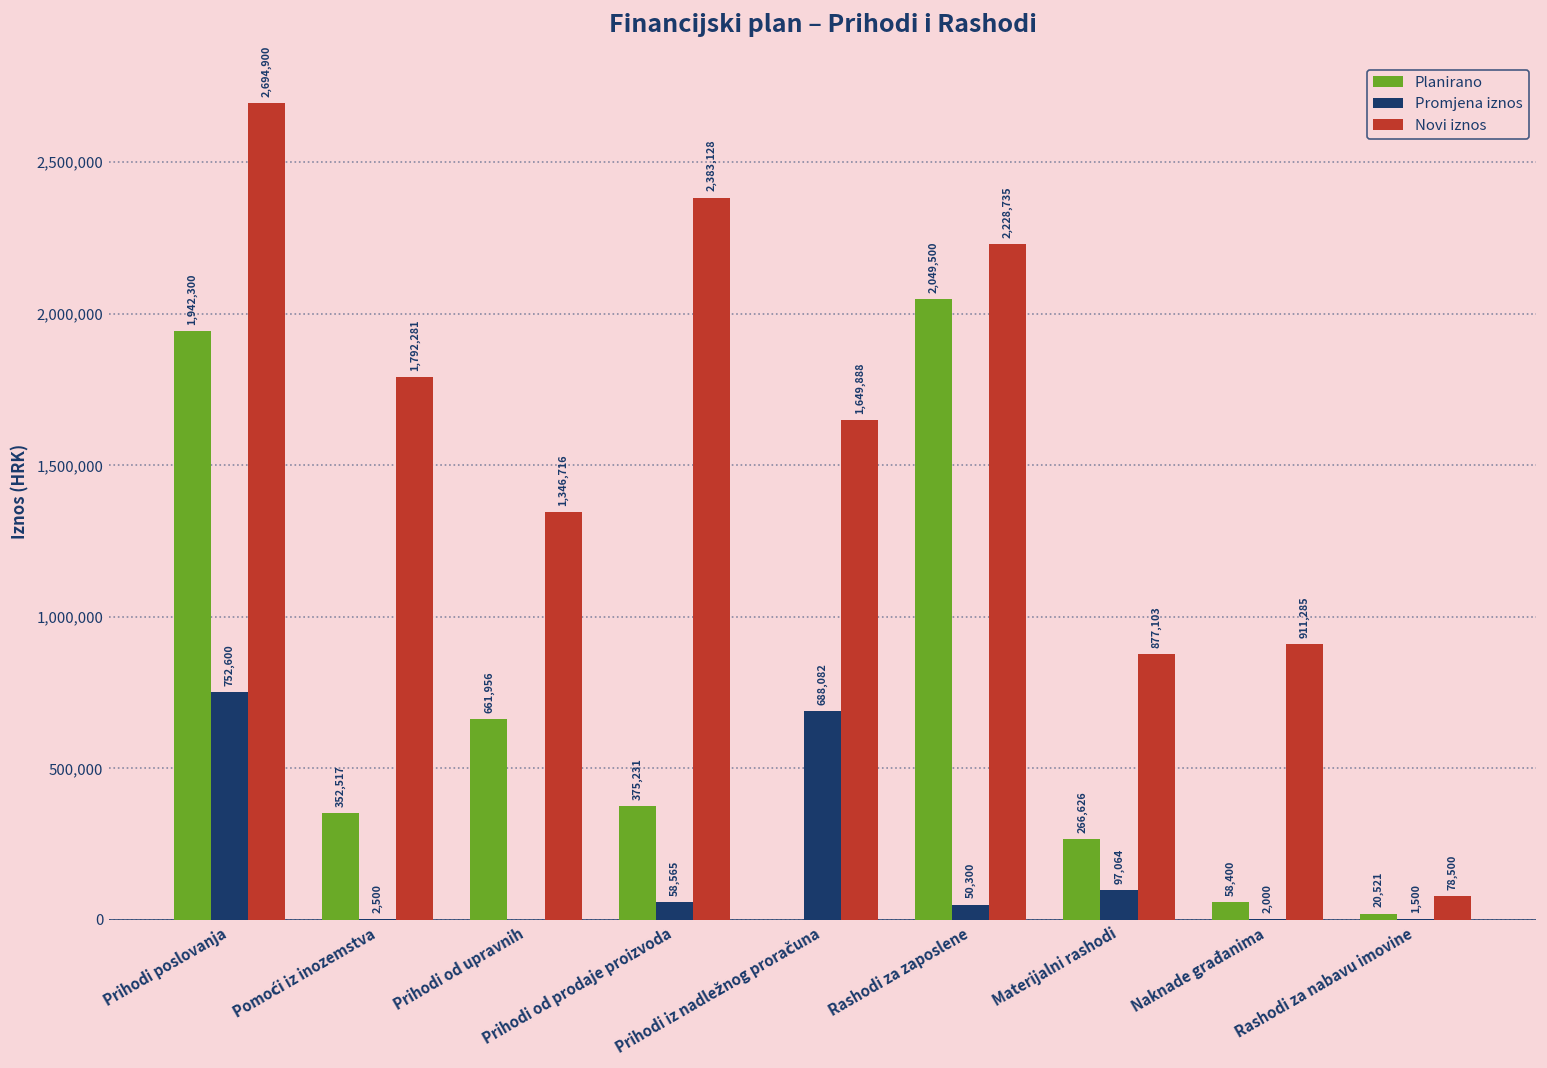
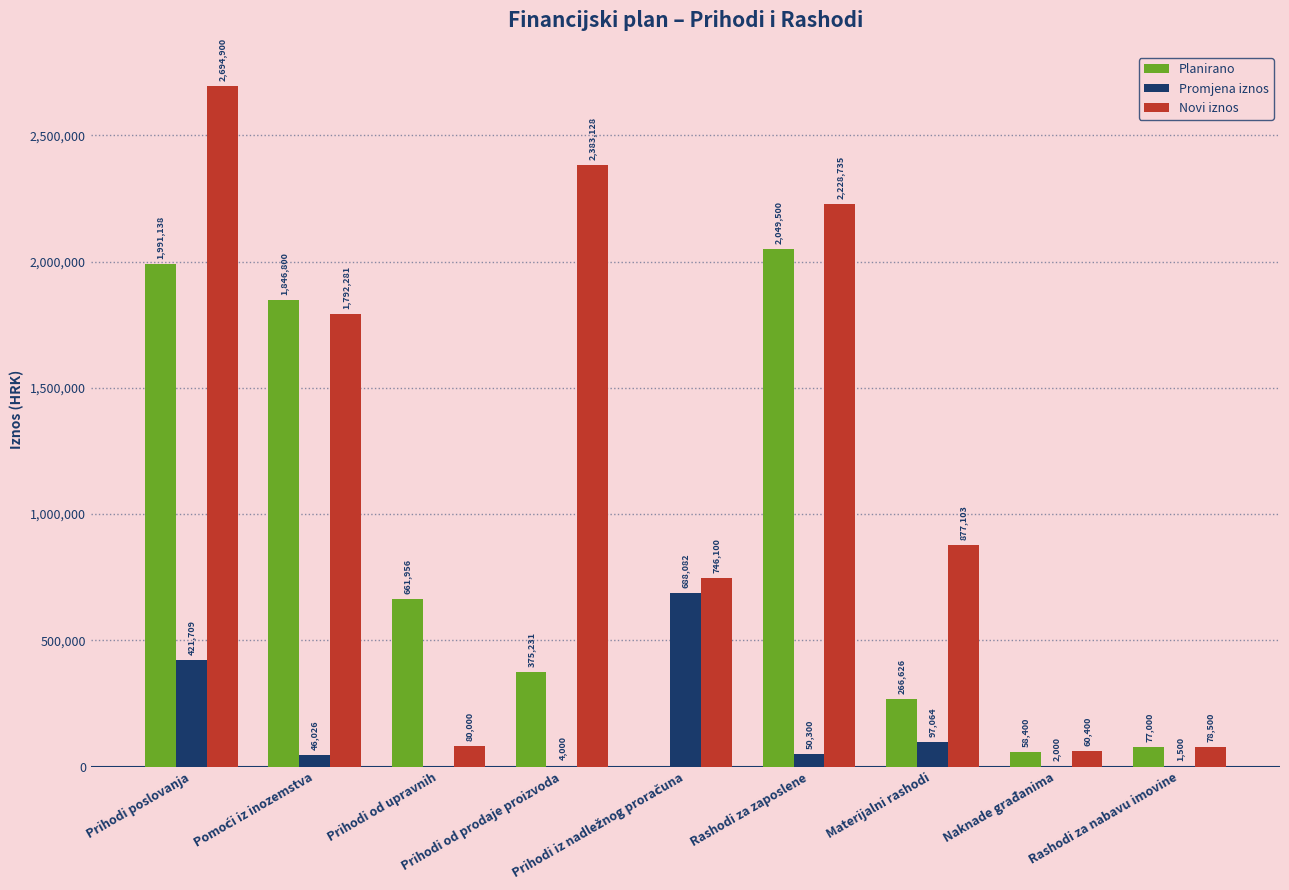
Planirano, Prihodi poslovanja: 1,942,300 -> 1,991,138
Promjena iznos, Prihodi poslovanja: 752,600 -> 421,709
Planirano, Pomoći iz inozemstva: 352,517 -> 1,846,800
Promjena iznos, Pomoći iz inozemstva: 2,500 -> 46,026
Novi iznos, Prihodi od upravnih: 1,346,716 -> 80,000
Promjena iznos, Prihodi od prodaje proizvoda: 58,565 -> 4,000
Novi iznos, Prihodi iz nadležnog proračuna: 1,649,888 -> 746,100
Novi iznos, Naknade građanima: 911,285 -> 60,400
Planirano, Rashodi za nabavu imovine: 20,521 -> 77,000
